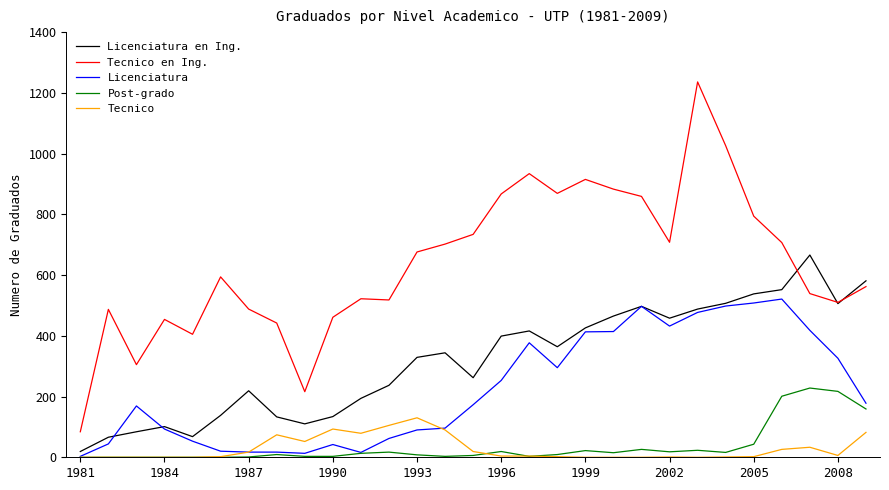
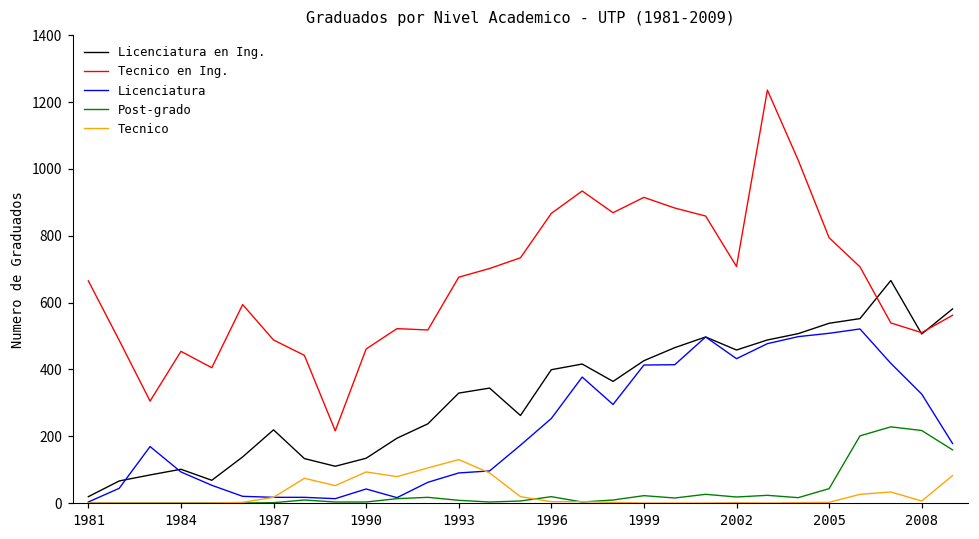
Tecnico en Ing., 1981: 80 -> 670
